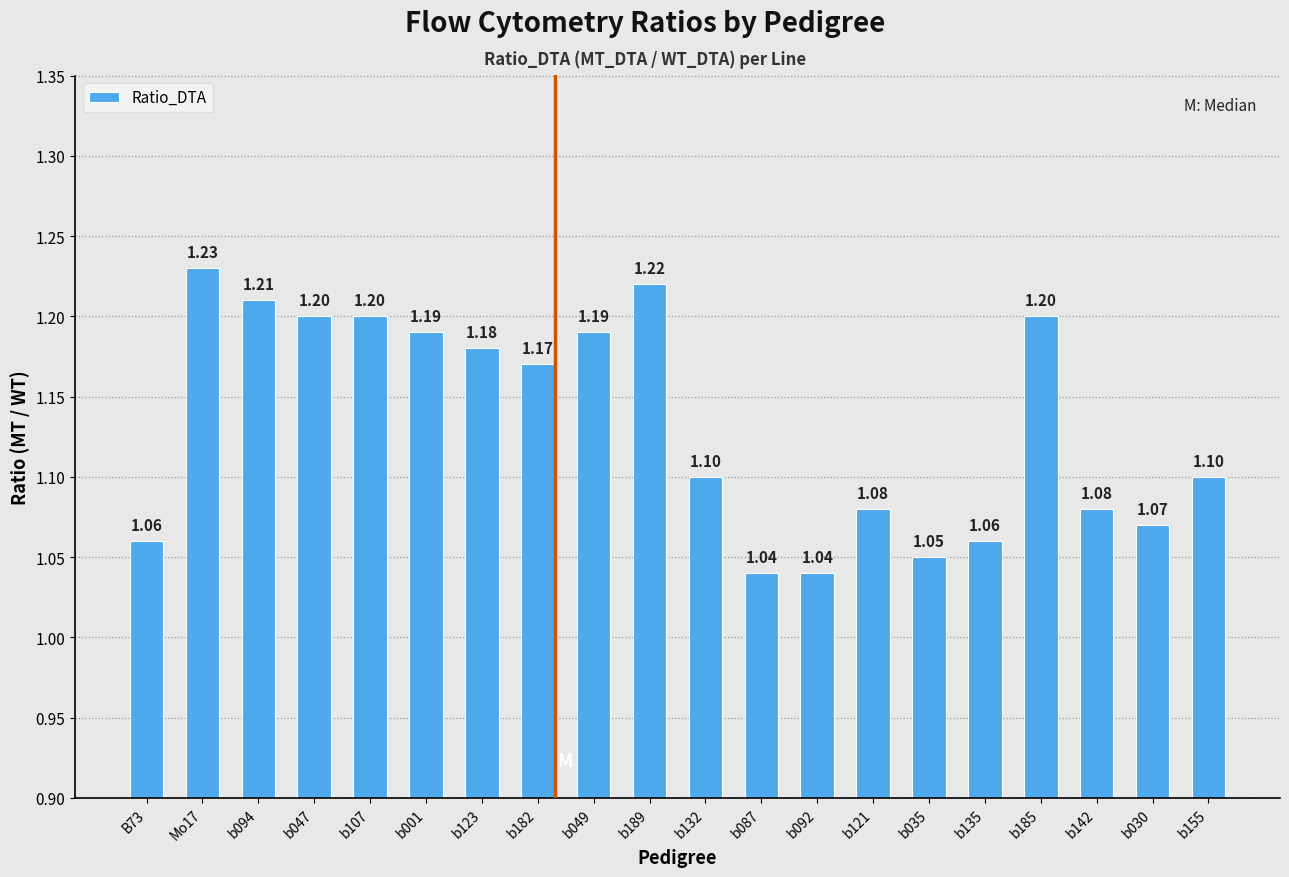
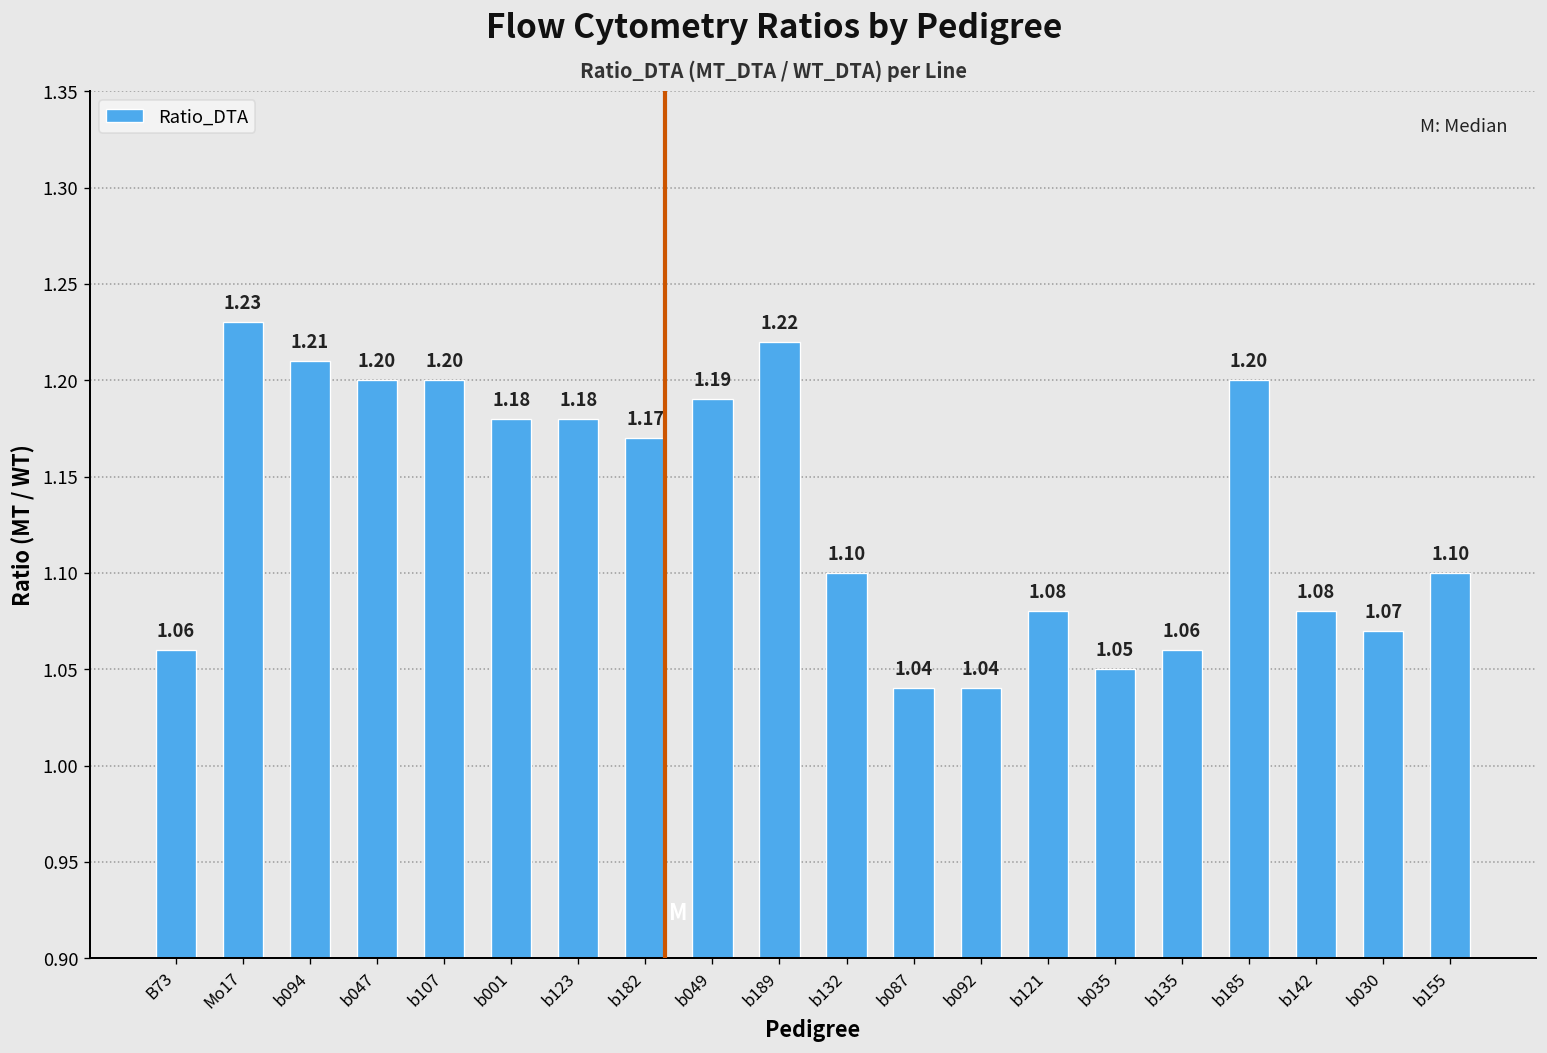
b001: 1.19 -> 1.18
